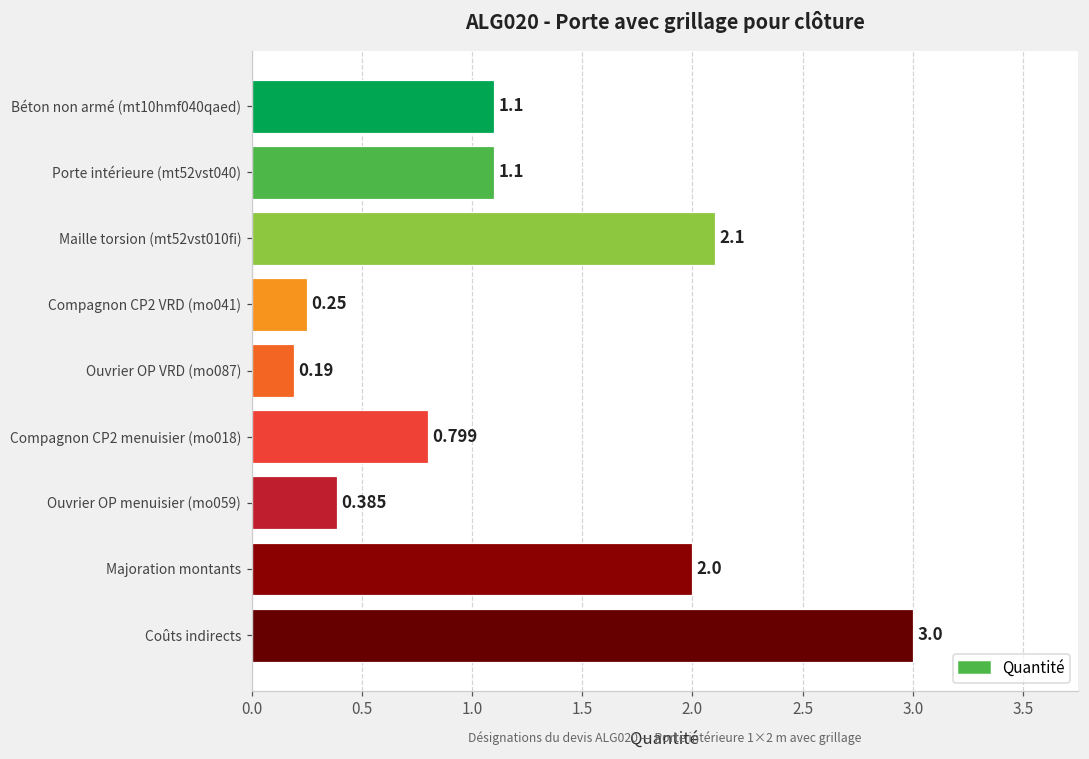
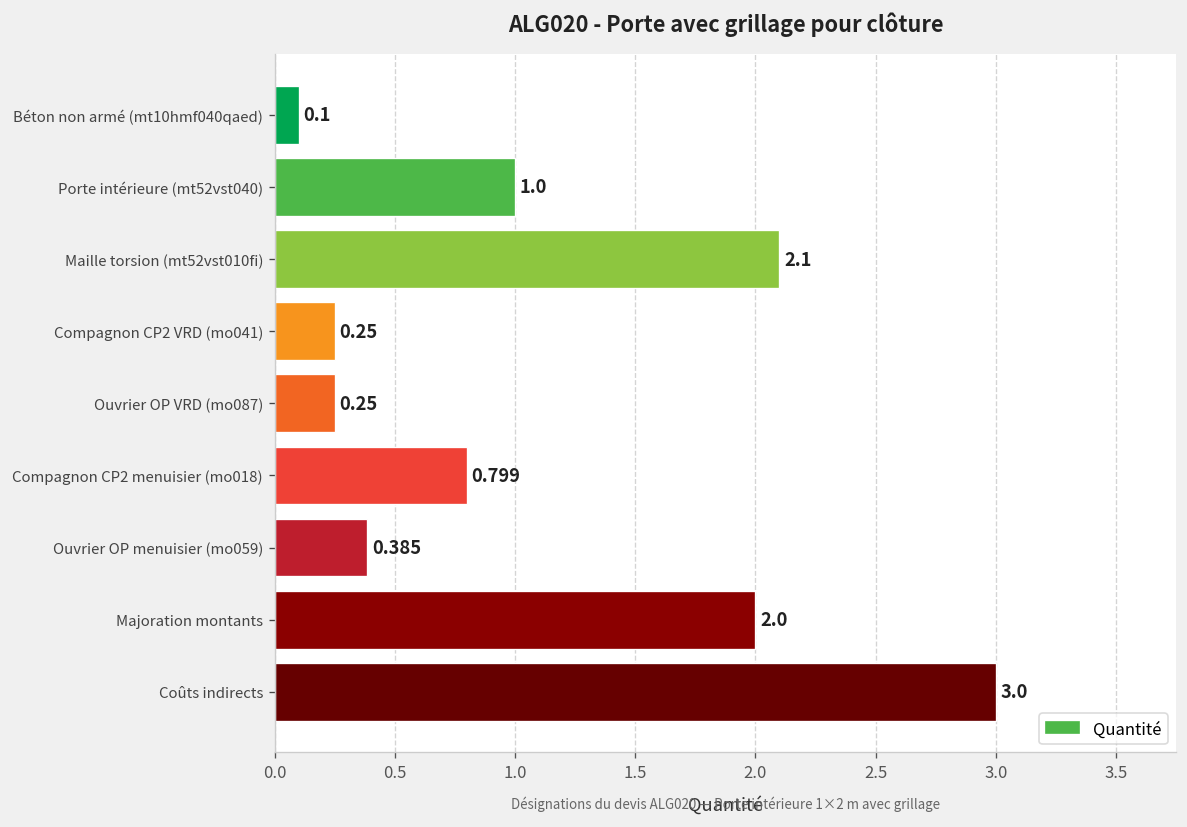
Béton non armé (mt10hmf040qaed): 1.1 -> 0.1
Porte intérieure (mt52vst040): 1.1 -> 1.0
Ouvrier OP VRD (mo087): 0.19 -> 0.25
